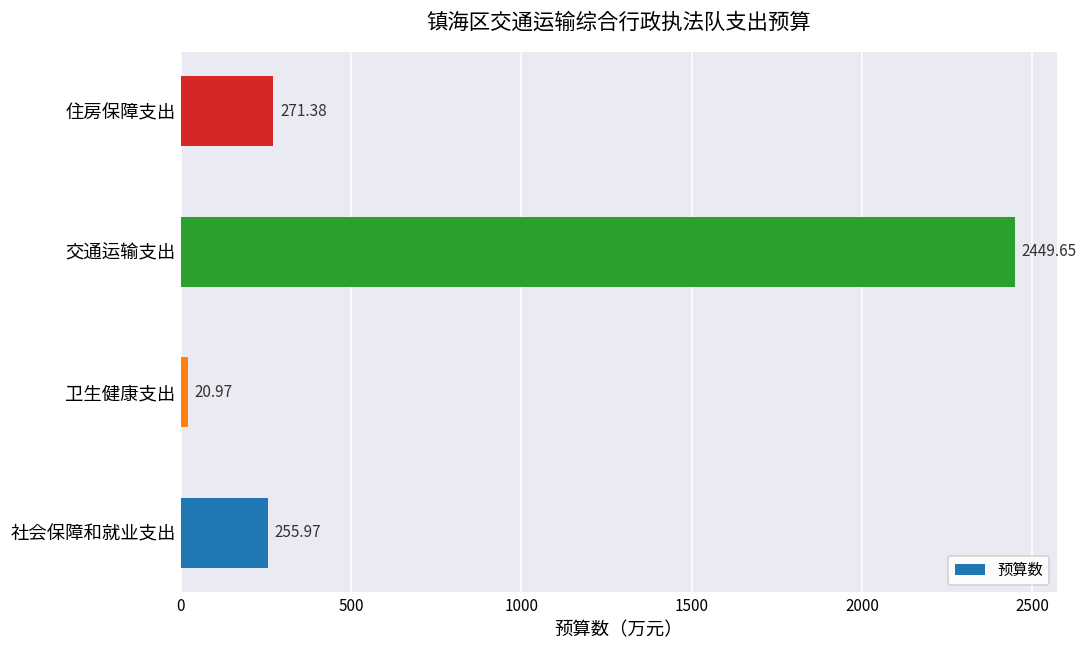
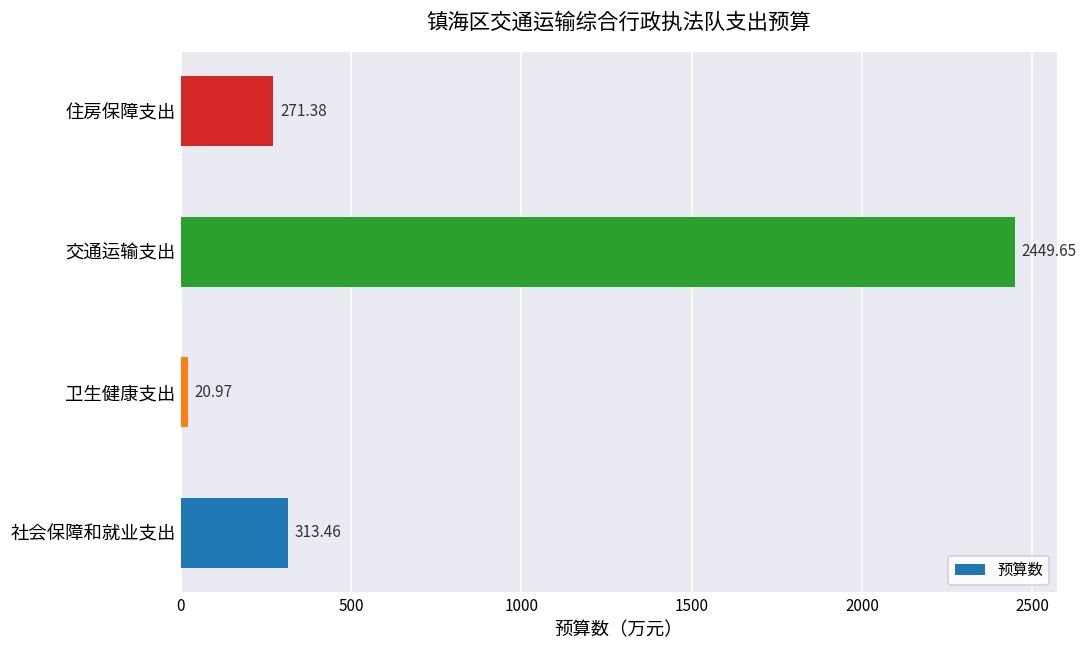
社会保障和就业支出: 255.97 -> 313.46
